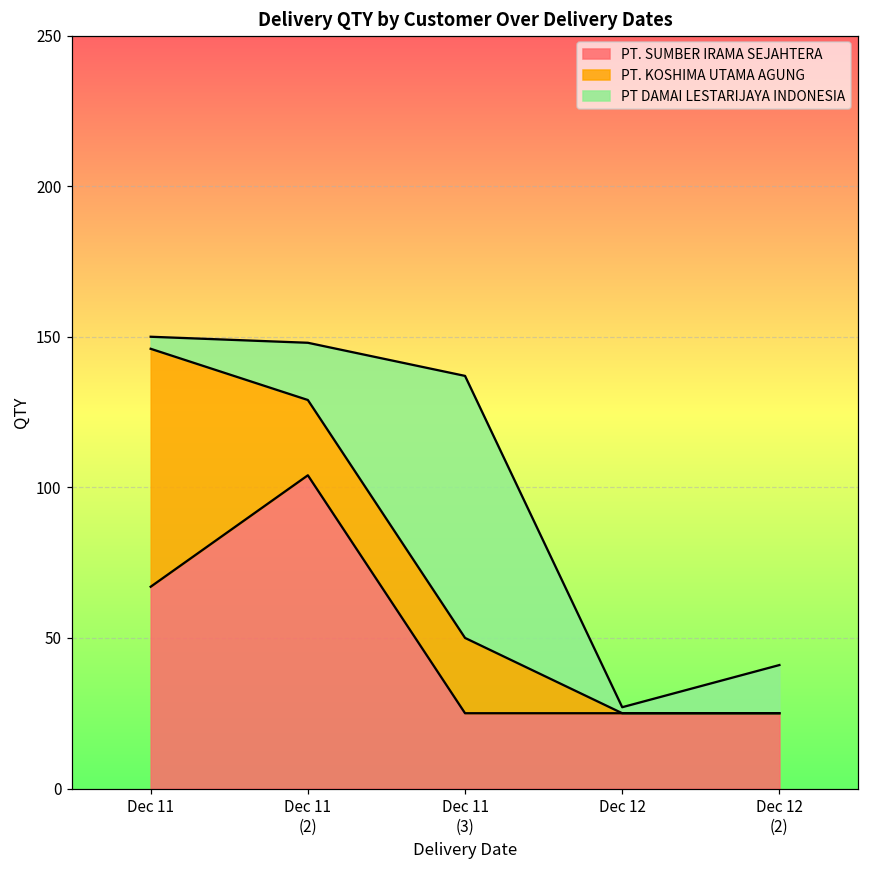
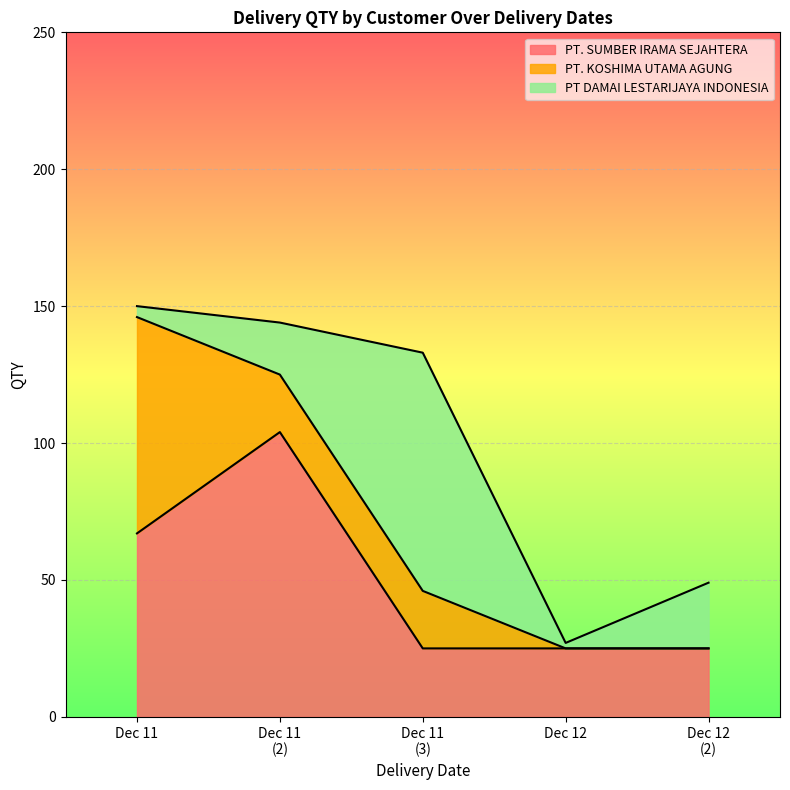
PT. KOSHIMA UTAMA AGUNG, Dec 11 (2): 25 -> 21
PT. KOSHIMA UTAMA AGUNG, Dec 11 (3): 25 -> 21
PT DAMAI LESTARIJAYA INDONESIA, Dec 12 (2): 16 -> 24
